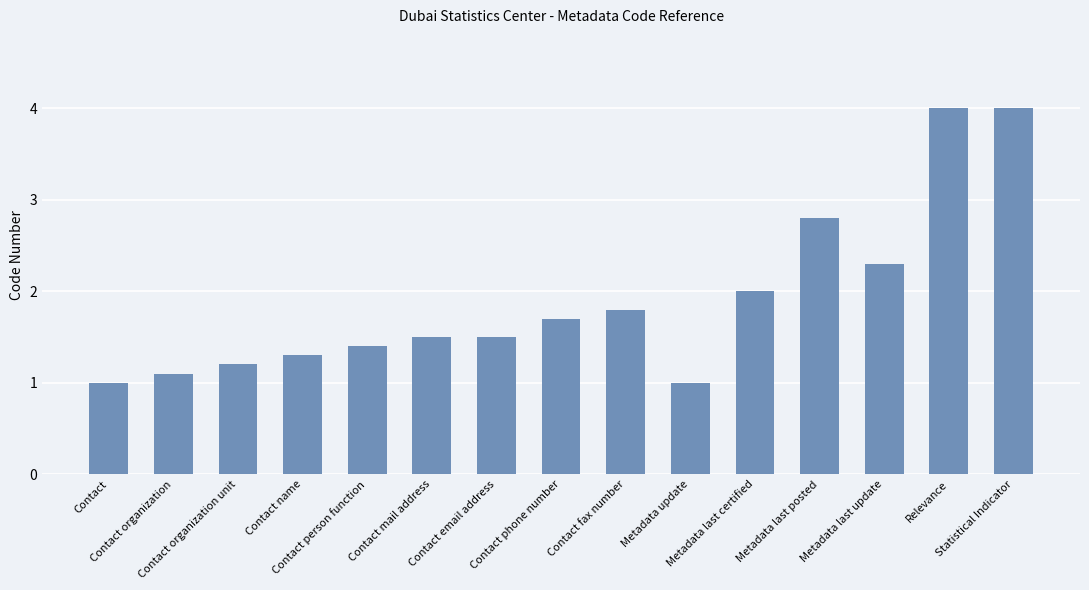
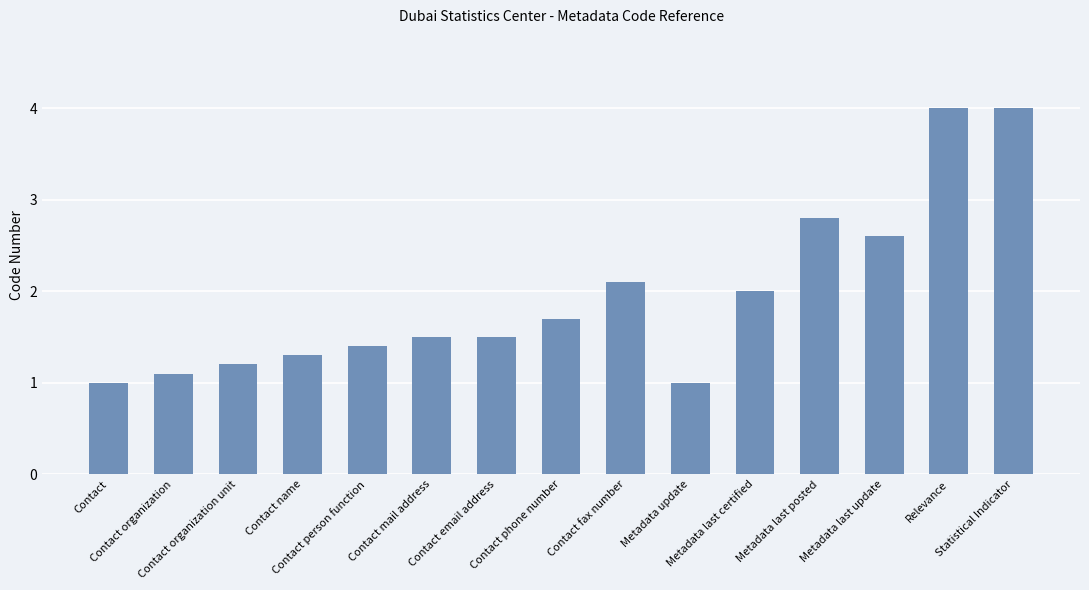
Contact fax number: 1.8 -> 2.1
Metadata last update: 2.3 -> 2.6
